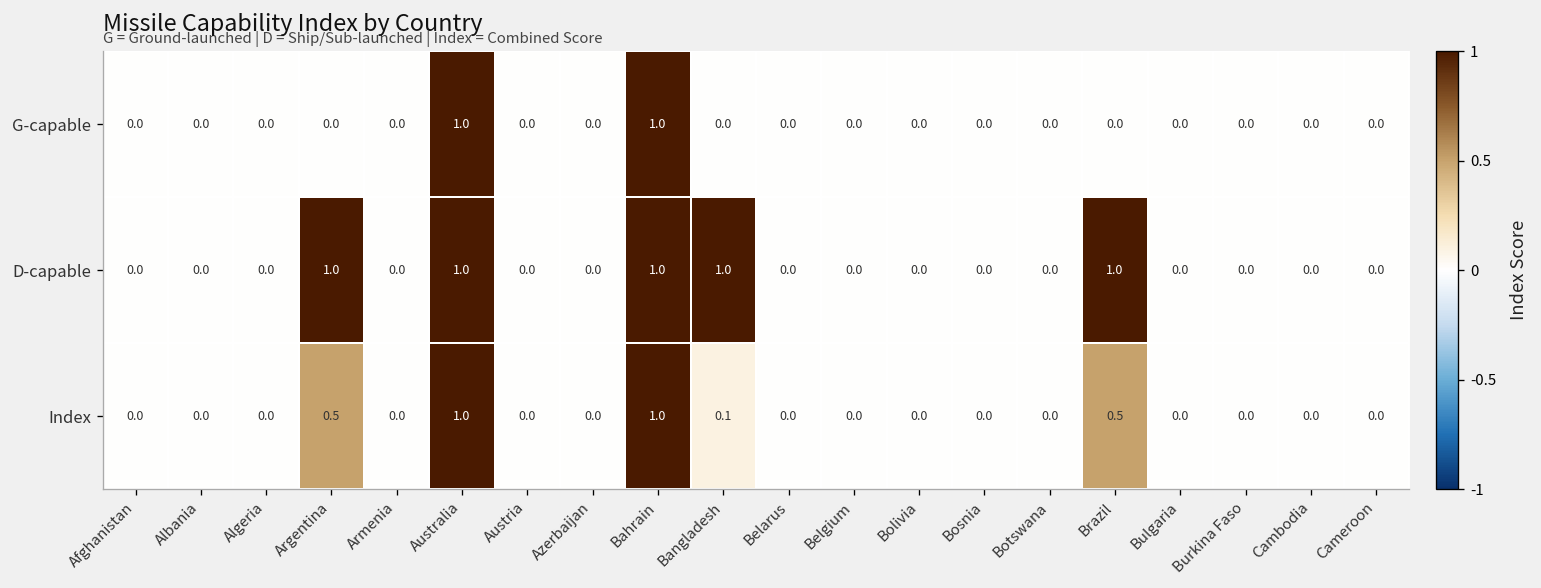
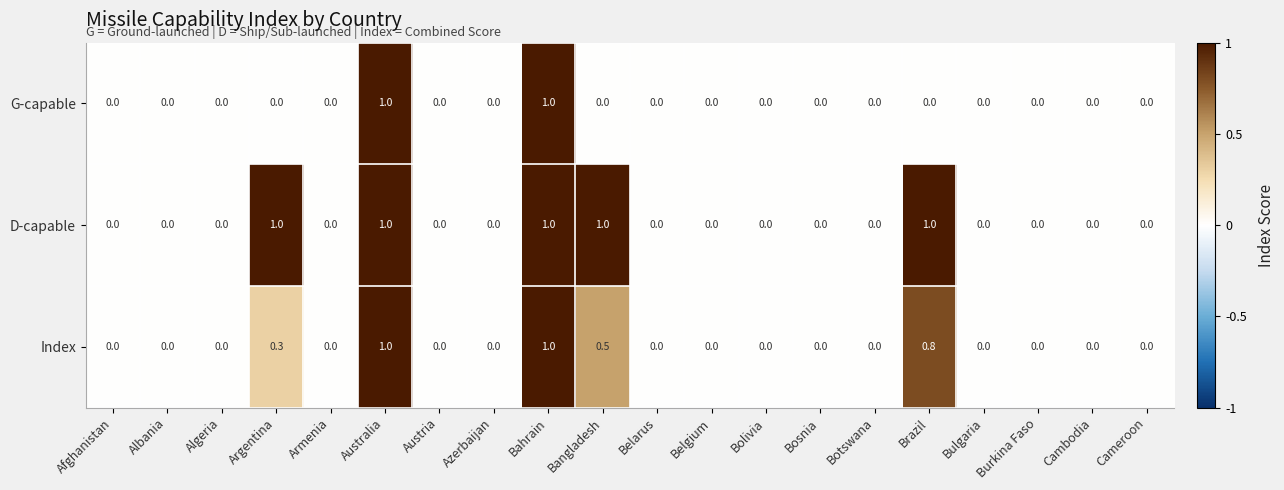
Index, Argentina: 0.5 -> 0.3
Index, Bangladesh: 0.1 -> 0.5
Index, Brazil: 0.5 -> 0.8
